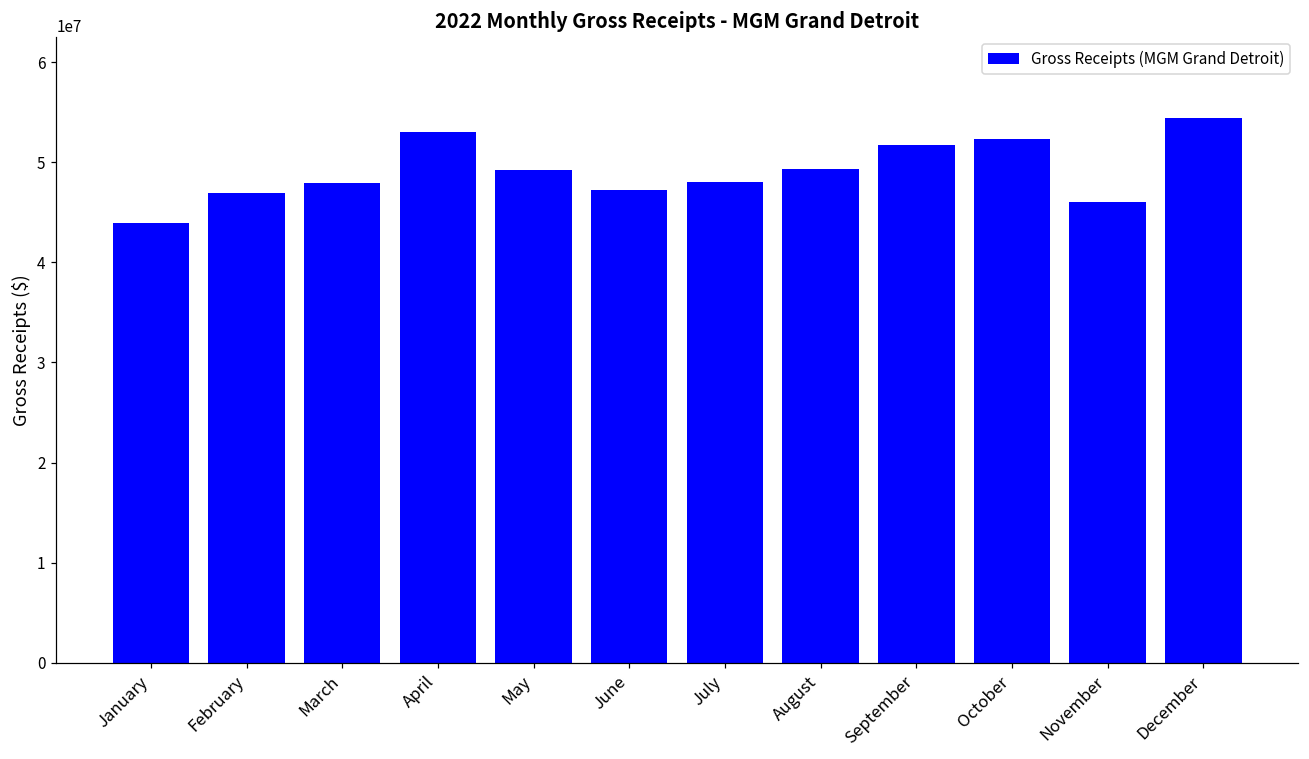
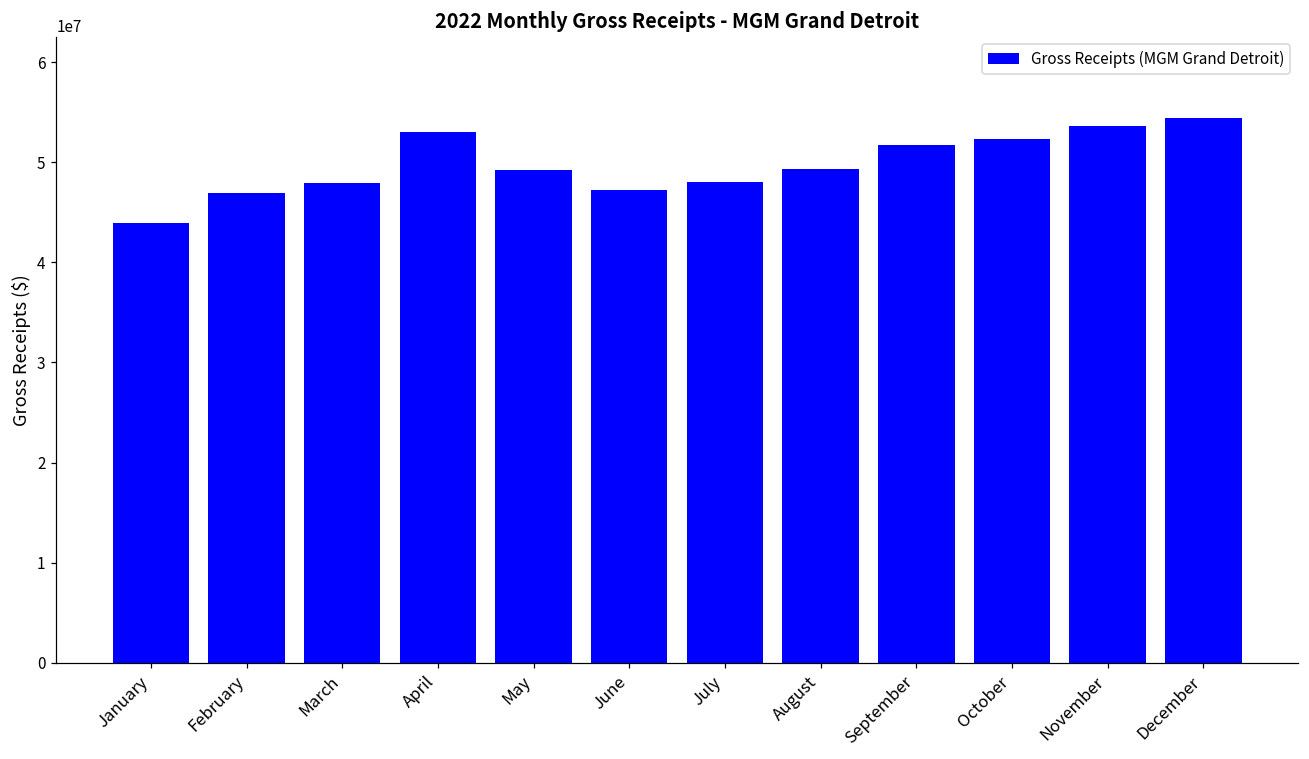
November: 46000000 -> 54000000
